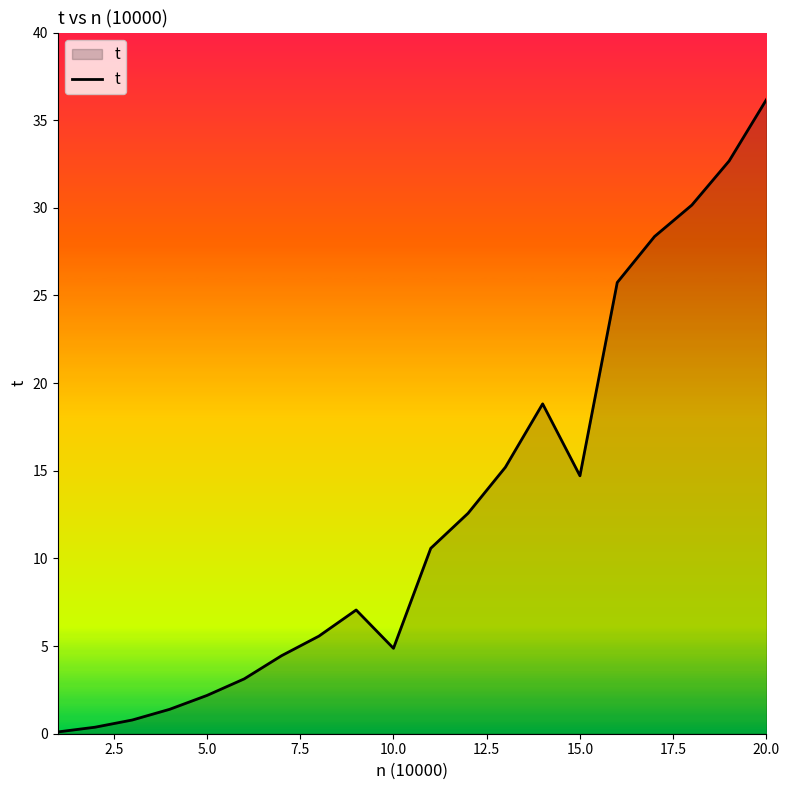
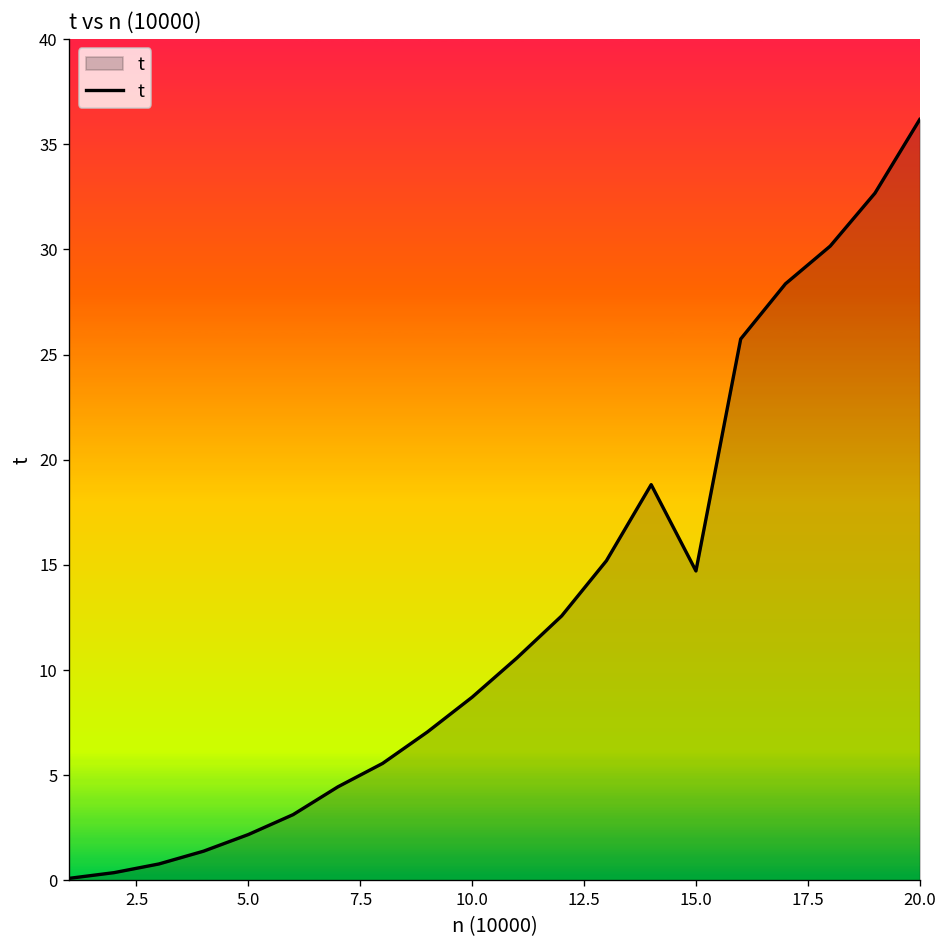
10.0: 4.9 -> 8.7
